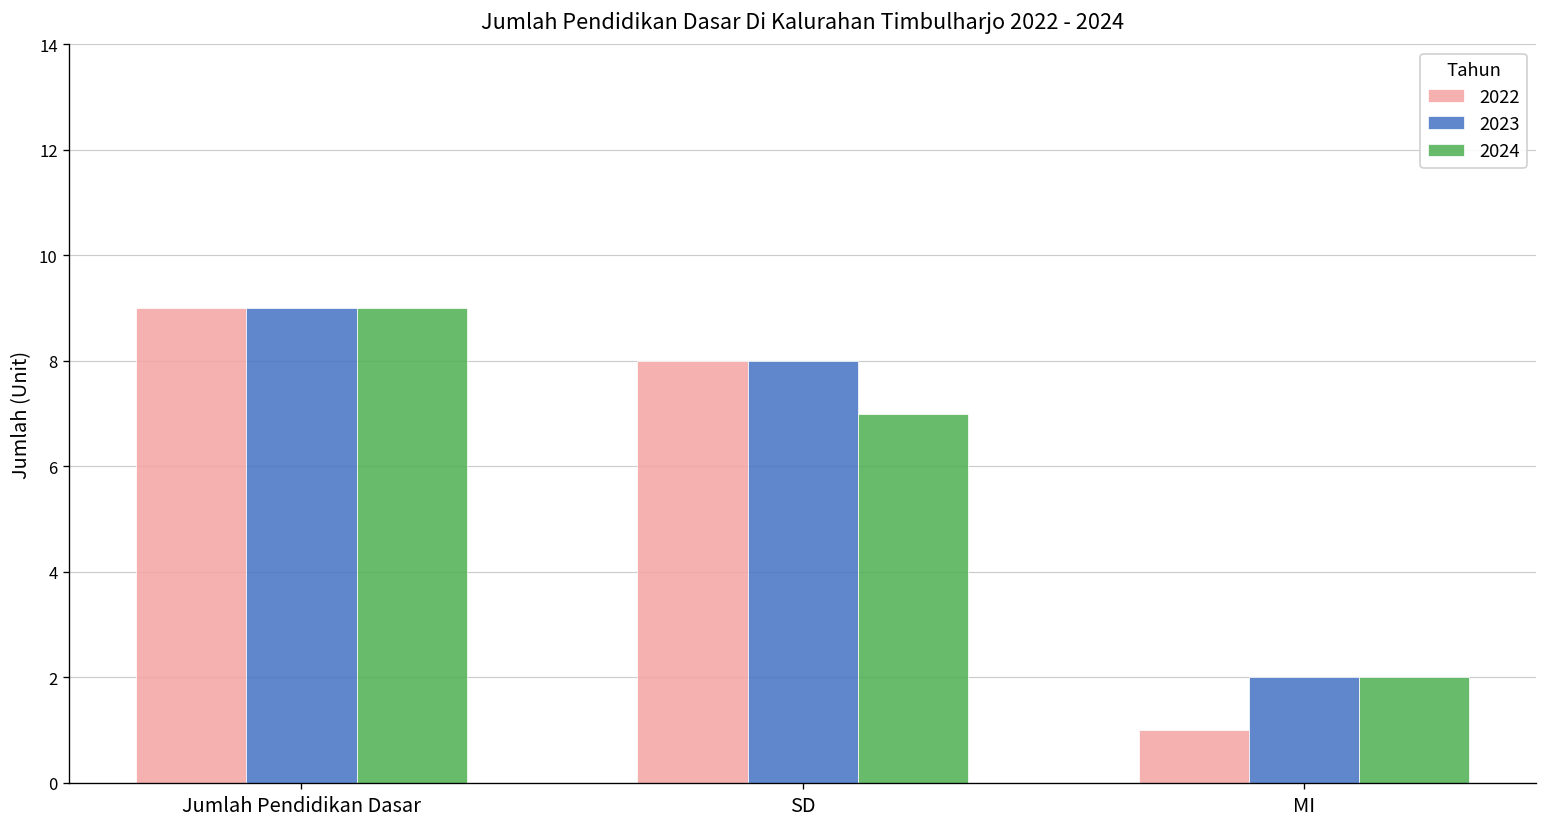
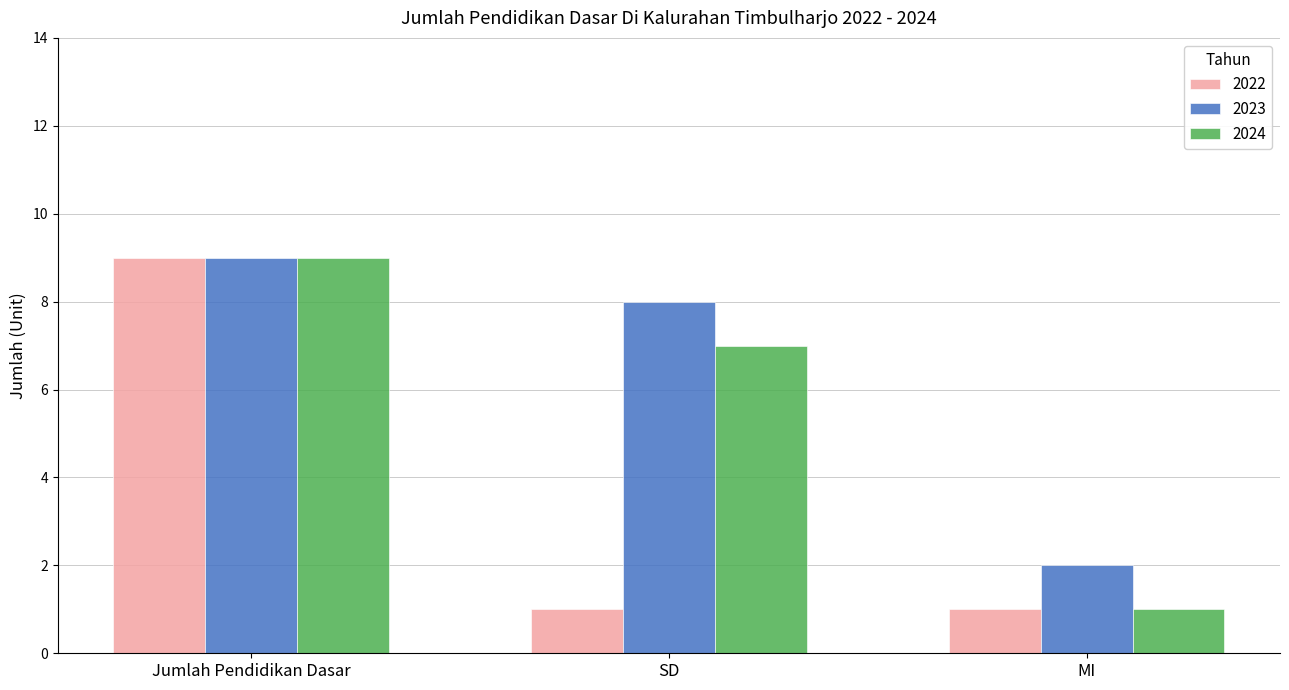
2022, SD: 8 -> 1
2024, MI: 2 -> 1
